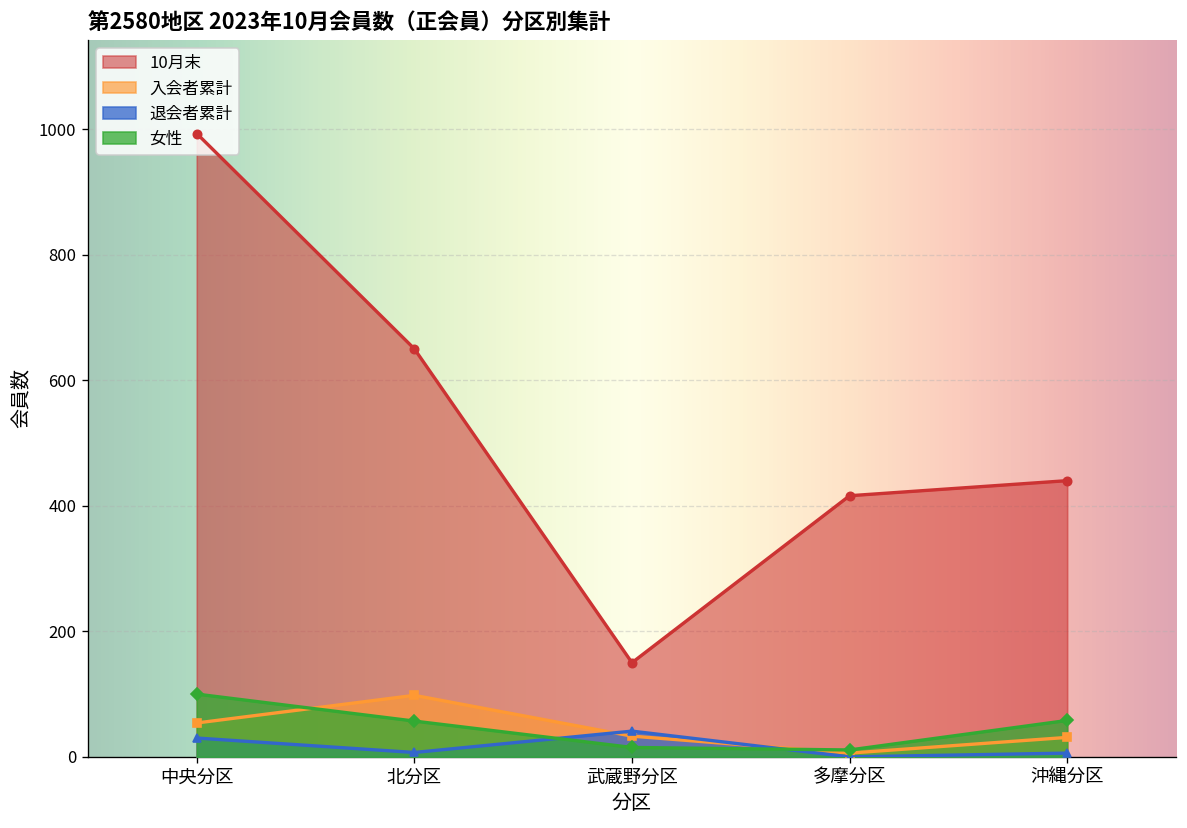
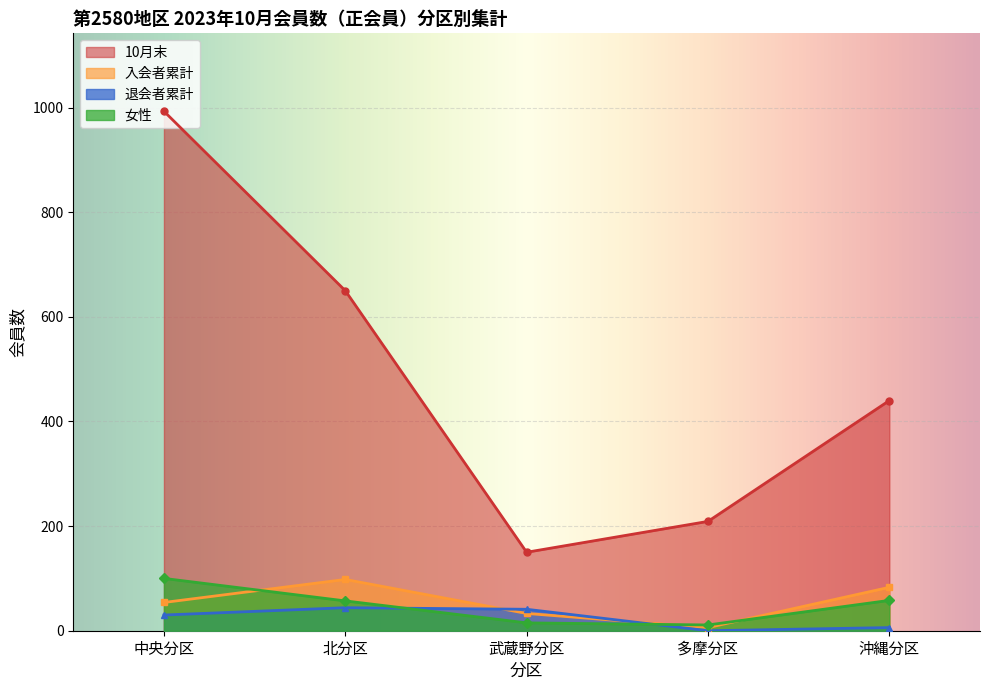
退会者累計, 北分区: 10 -> 40
10月末, 多摩分区: 420 -> 210
入会者累計, 沖縄分区: 30 -> 80
